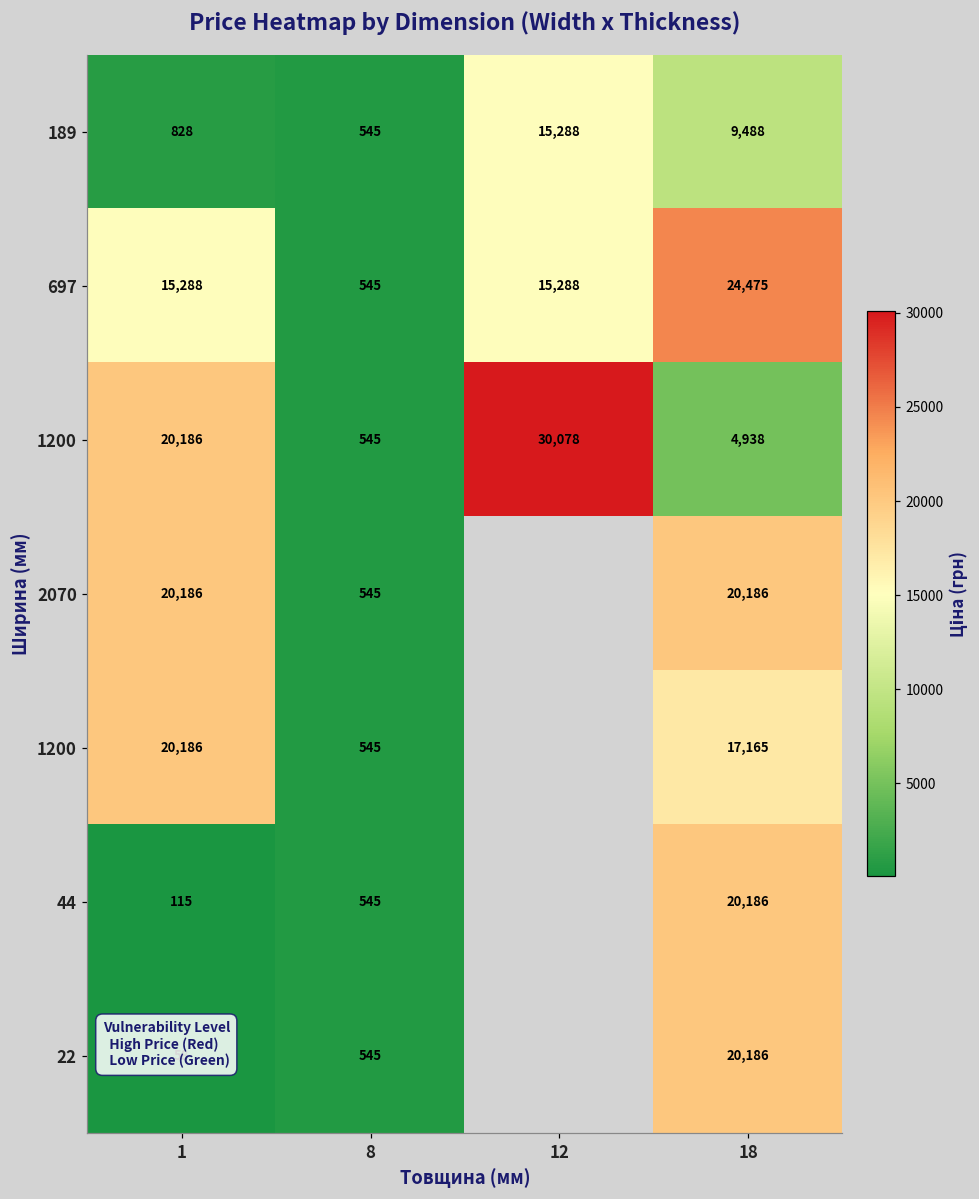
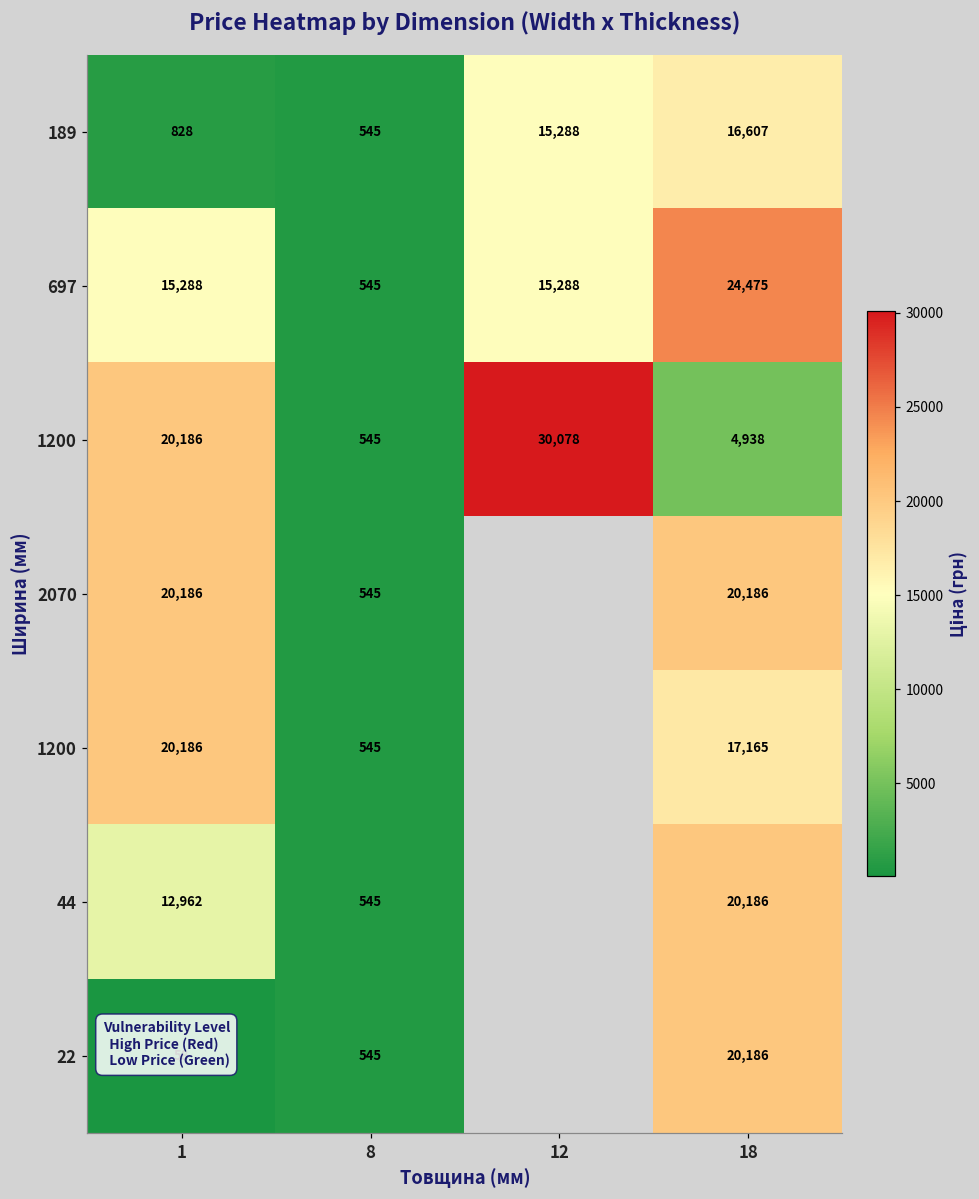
189, 18: 9,488 -> 16,607
44, 1: 115 -> 12,962
